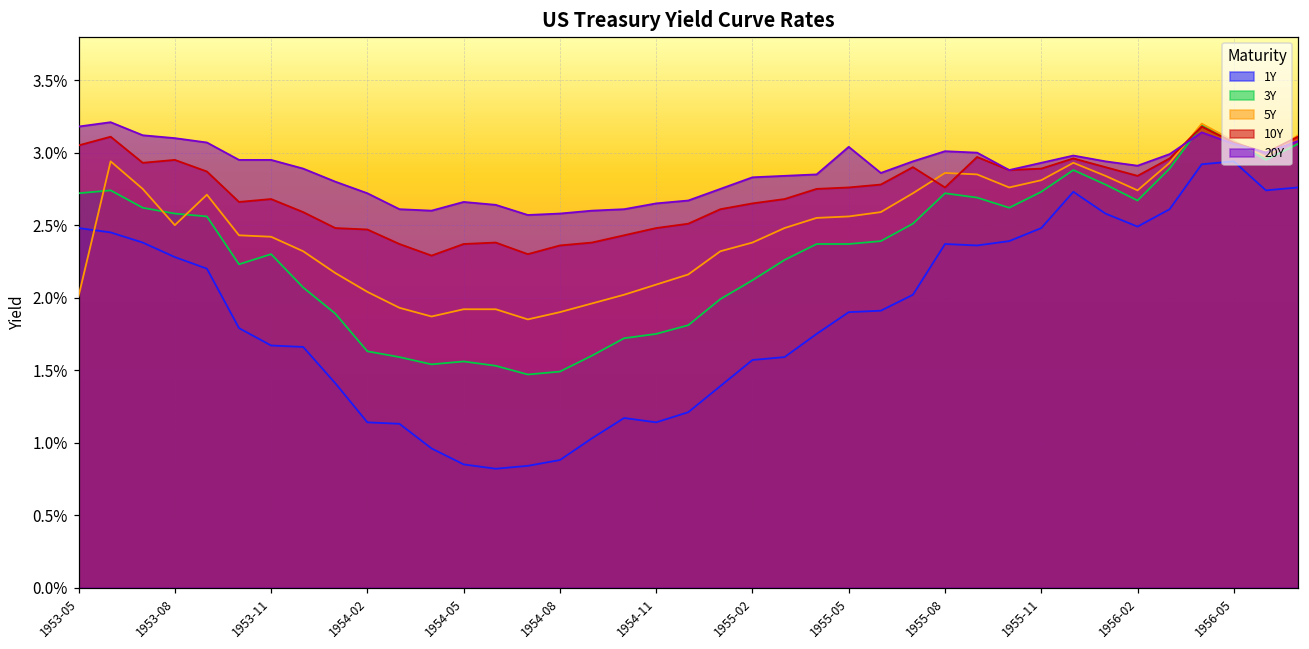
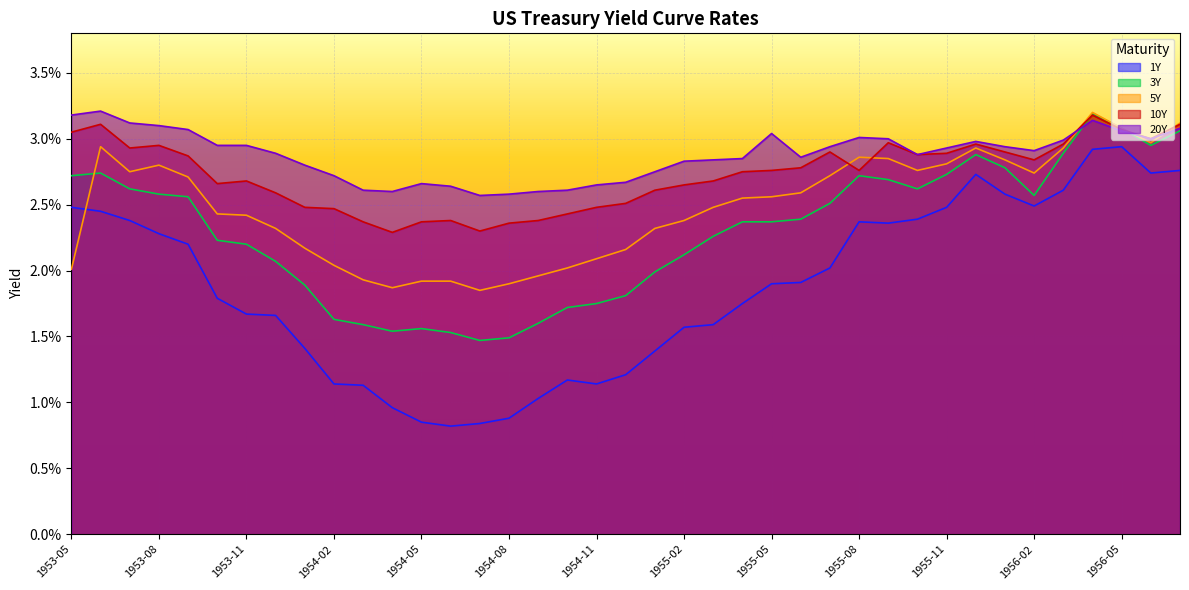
5Y, 1953-08: 2.50% -> 2.80%
3Y, 1953-11: 2.30% -> 2.20%
3Y, 1956-02: 2.67% -> 2.57%
